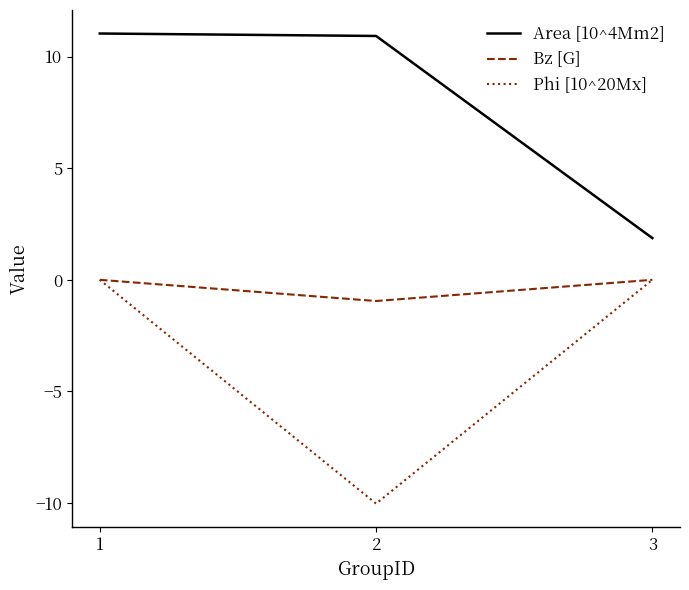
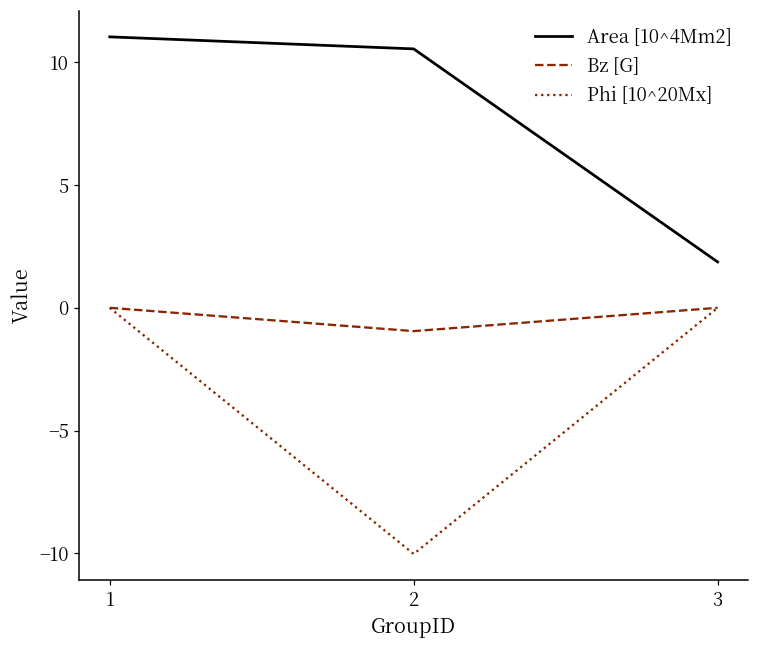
Area [10^4Mm2], 2: 10.9 -> 10.6
